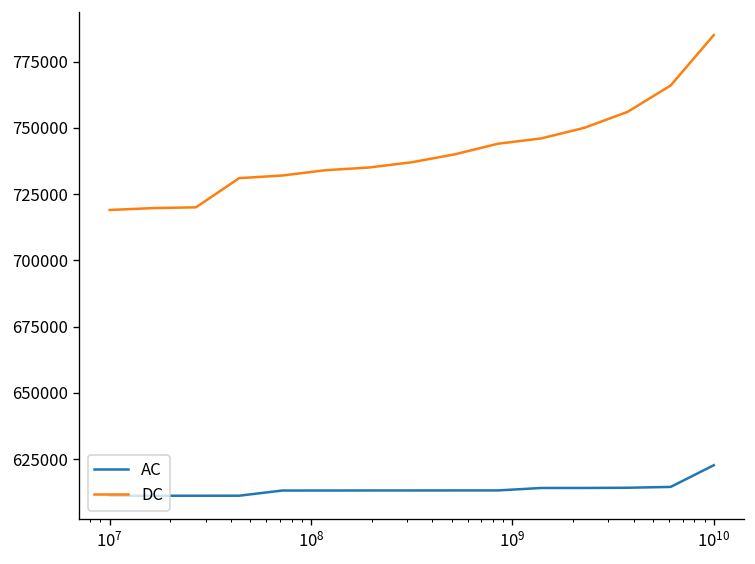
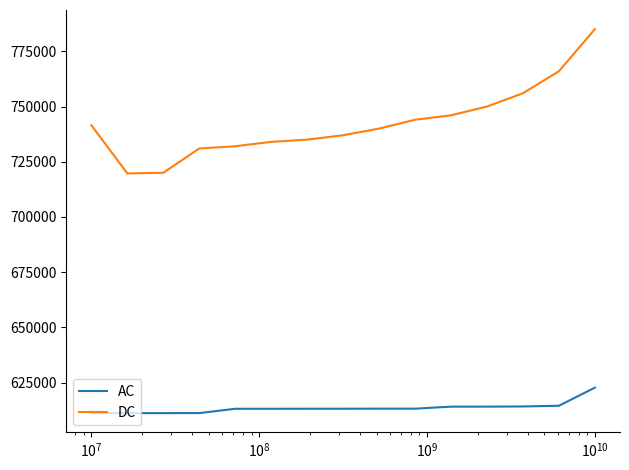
DC, 10^7: 719000 -> 742000
